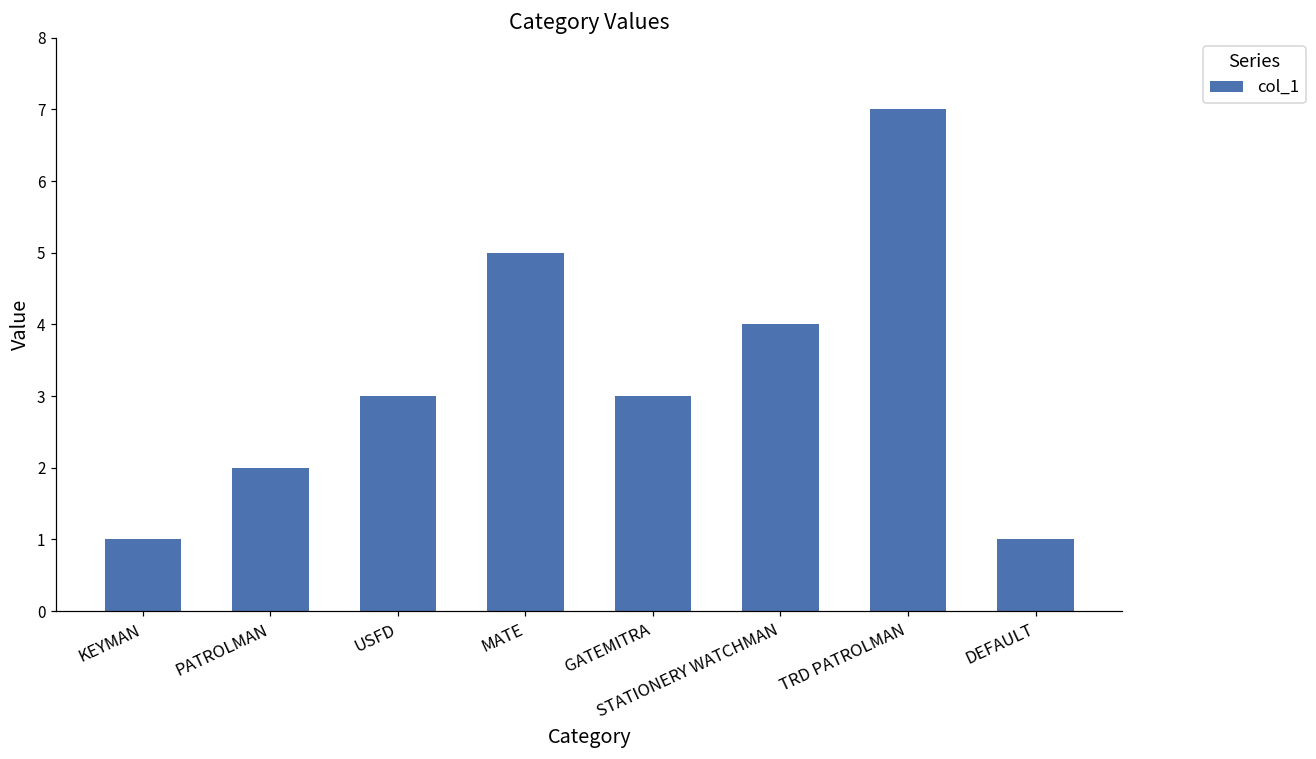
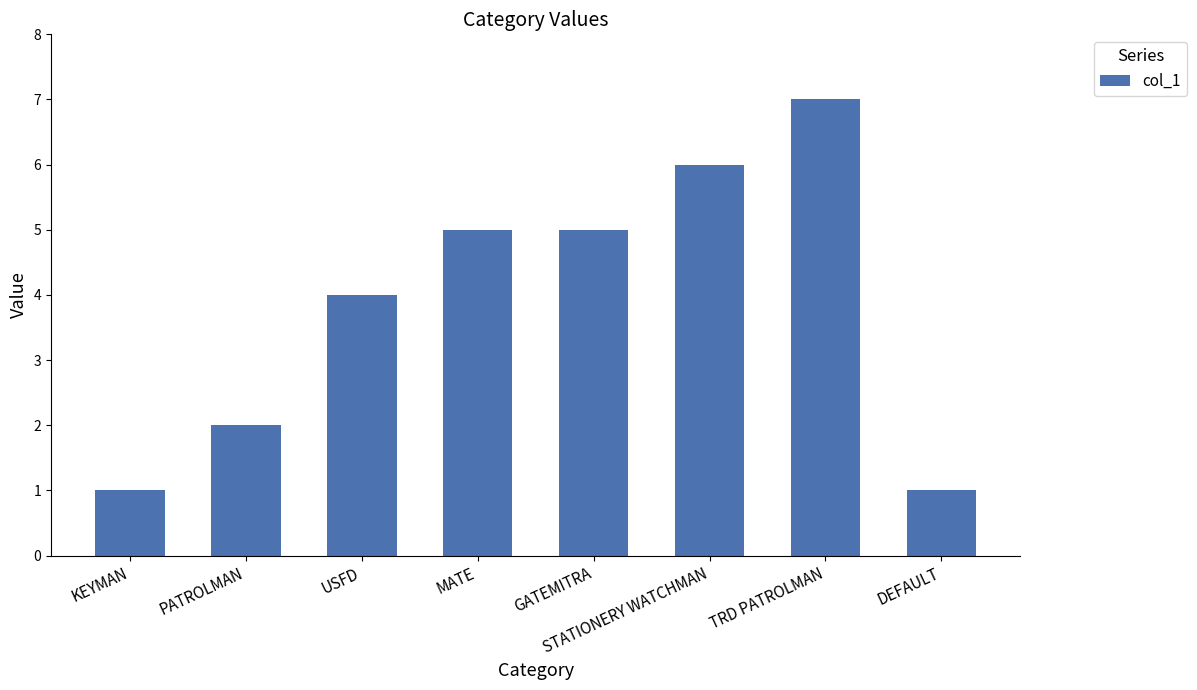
USFD: 3 -> 4
GATEMITRA: 3 -> 5
STATIONERY WATCHMAN: 4 -> 6
